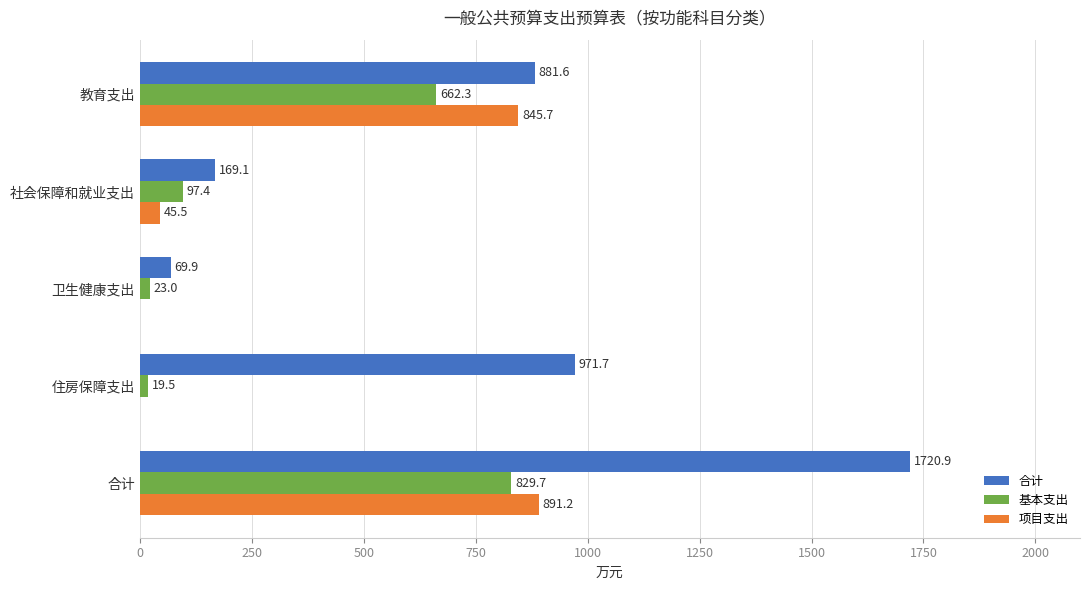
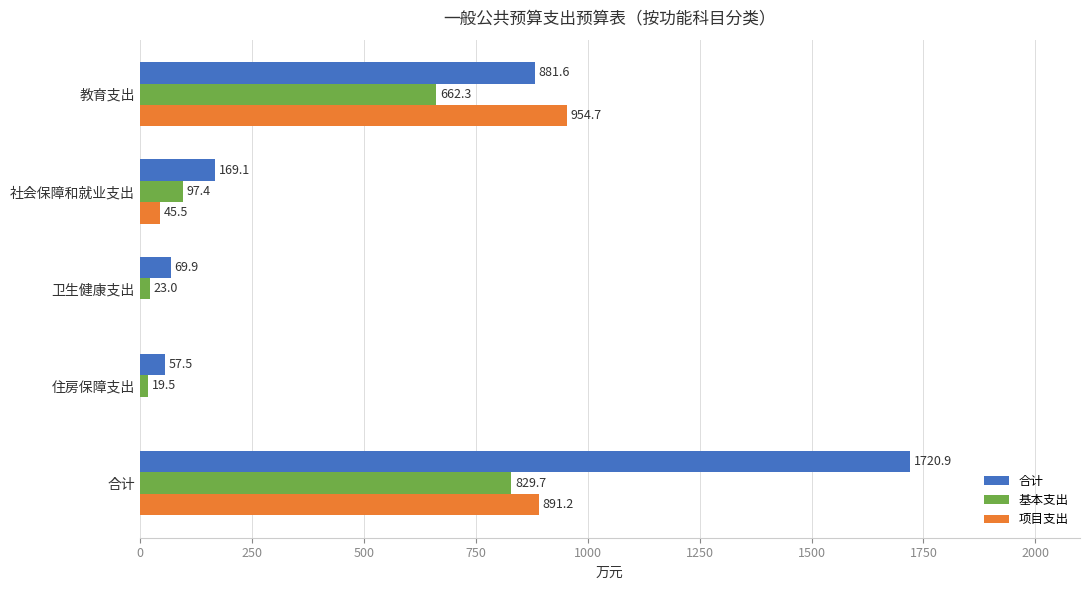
项目支出, 教育支出: 845.7 -> 954.7
合计, 住房保障支出: 971.7 -> 57.5
